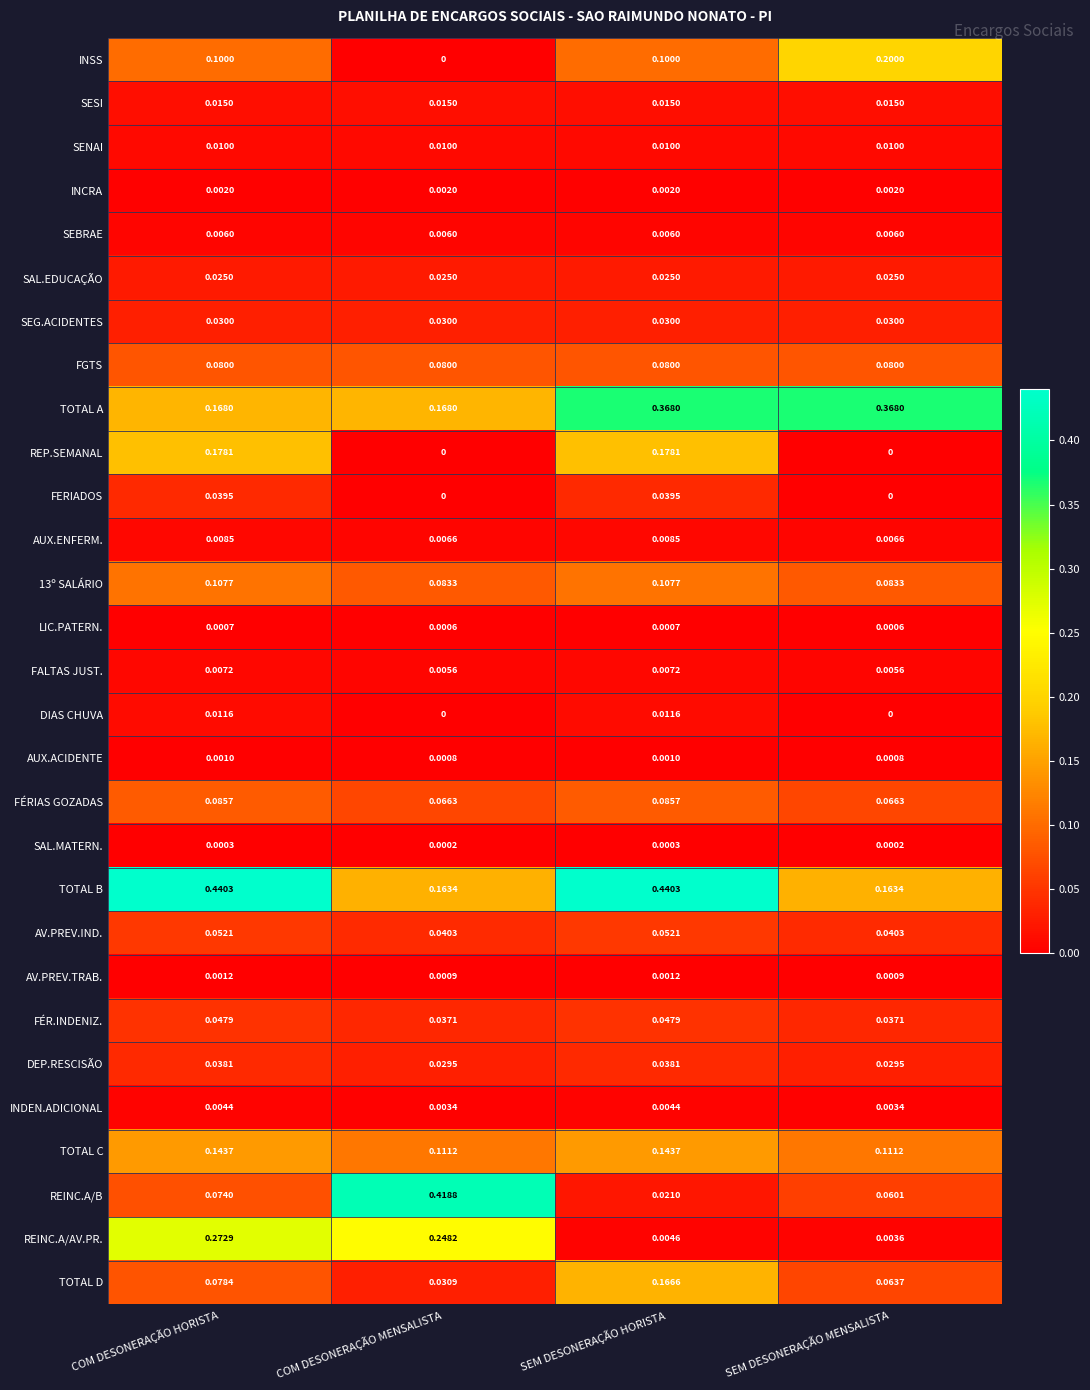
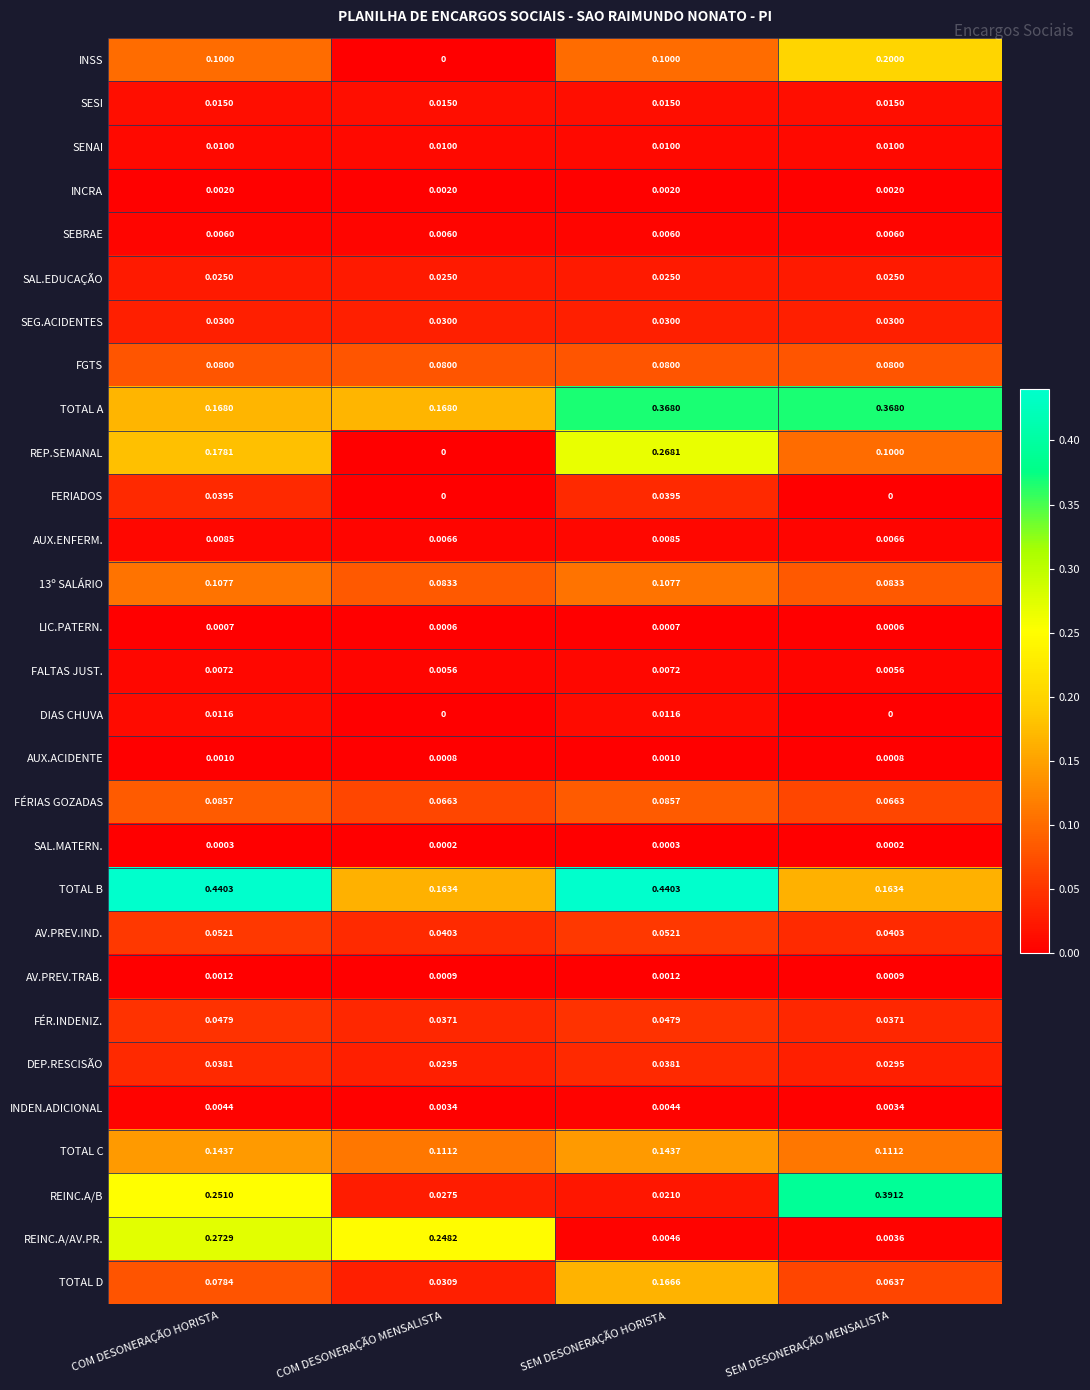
REP.SEMANAL, SEM DESONERAÇÃO HORISTA: 0.1781 -> 0.2681
REP.SEMANAL, SEM DESONERAÇÃO MENSALISTA: 0 -> 0.1000
REINC.A/B, COM DESONERAÇÃO HORISTA: 0.0740 -> 0.2510
REINC.A/B, COM DESONERAÇÃO MENSALISTA: 0.4188 -> 0.0275
REINC.A/B, SEM DESONERAÇÃO MENSALISTA: 0.0601 -> 0.3912
